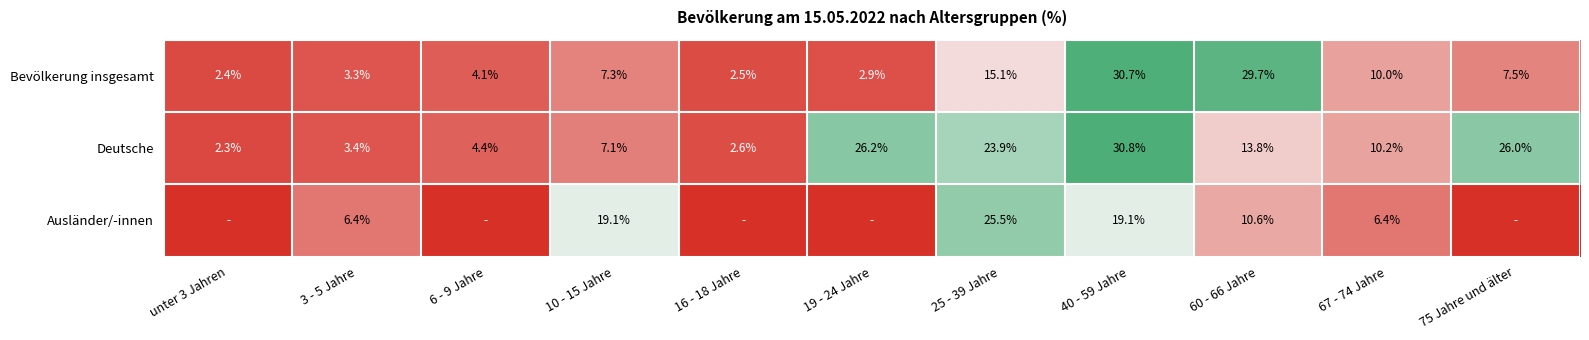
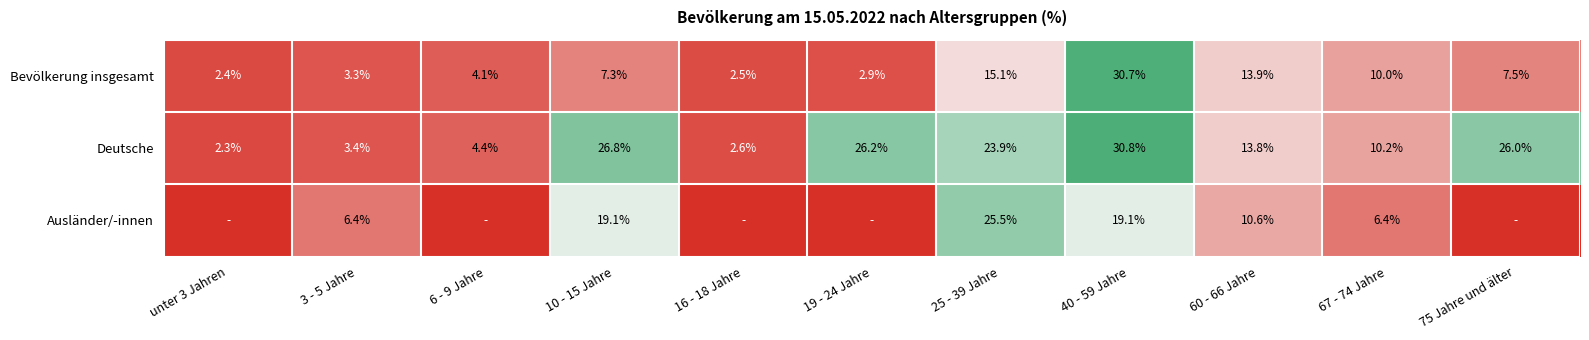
Bevölkerung insgesamt, 60 - 66 Jahre: 29.7% -> 13.9%
Deutsche, 10 - 15 Jahre: 7.1% -> 26.8%
